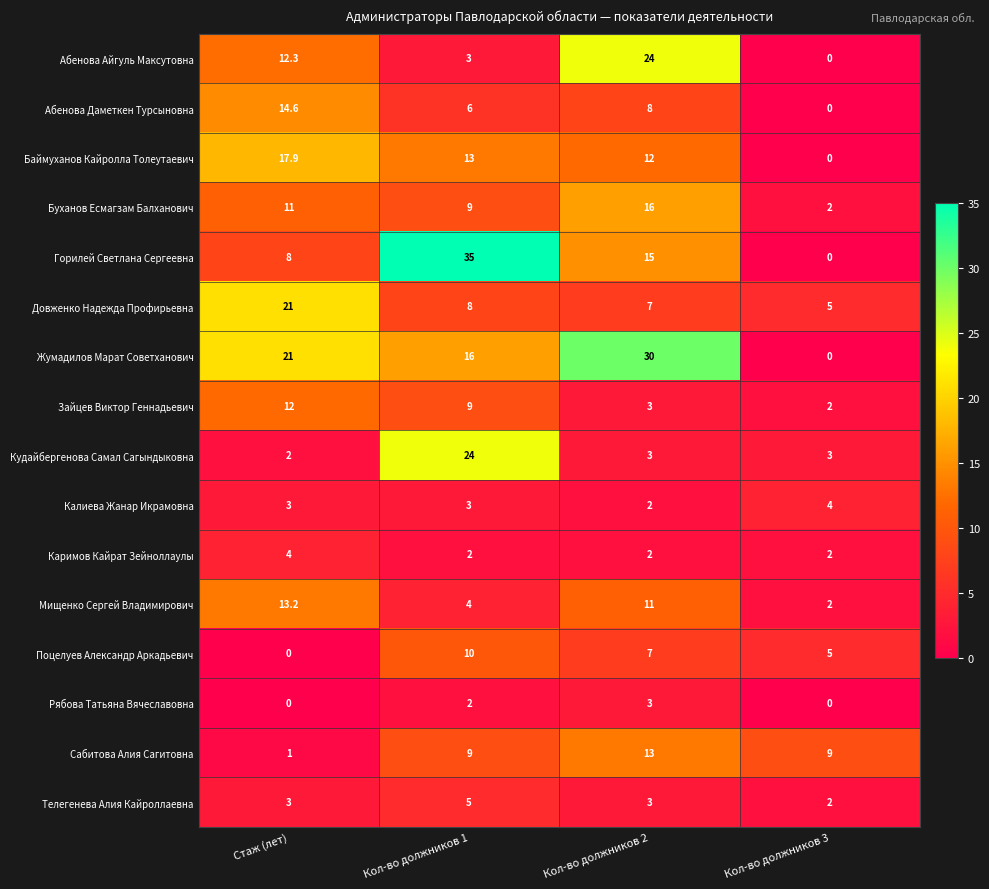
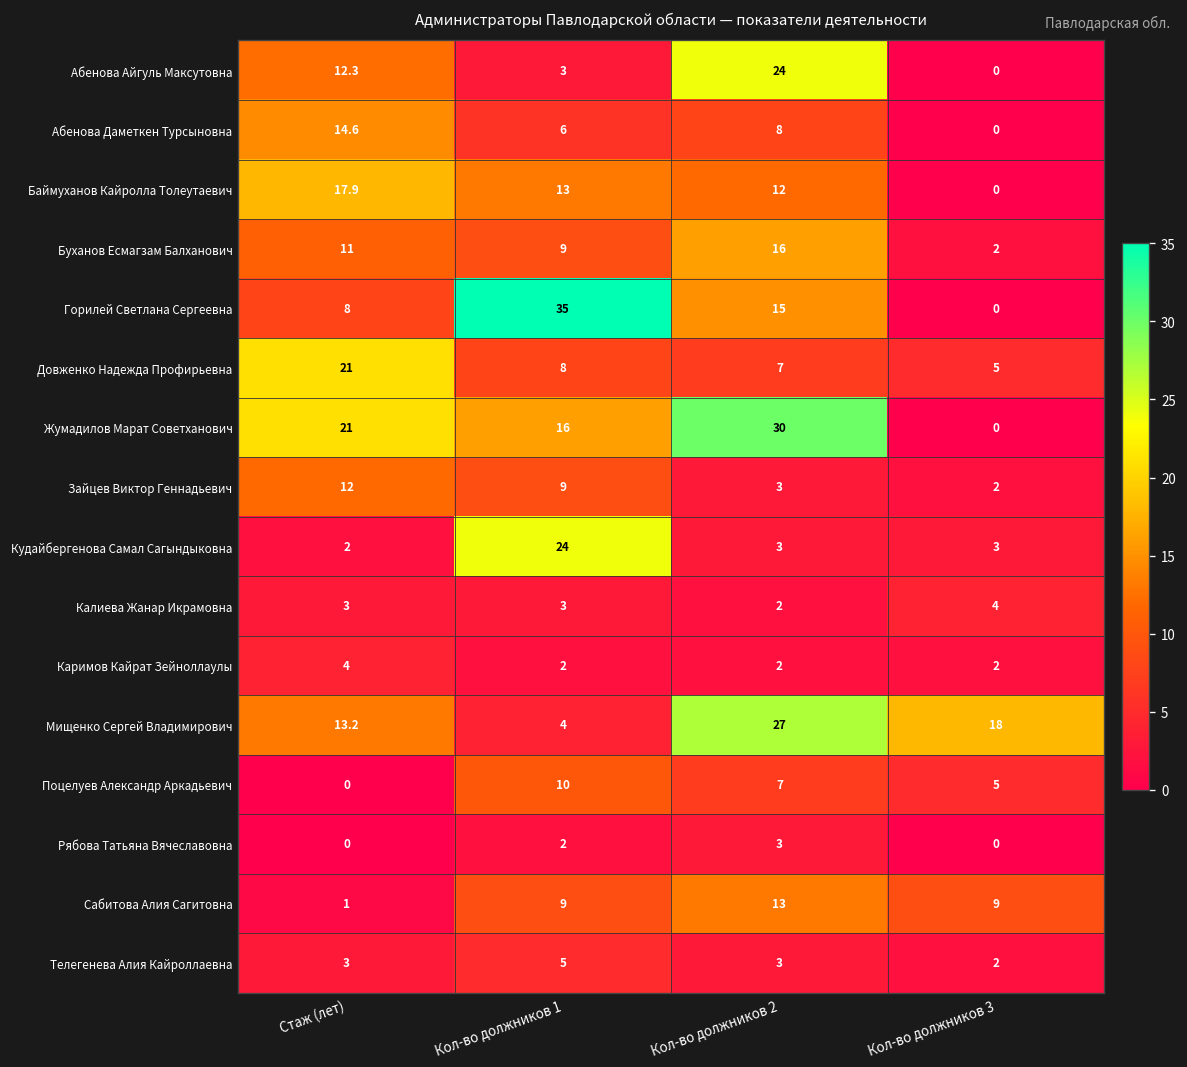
Мищенко Сергей Владимирович, Кол-во должников 2: 11 -> 27
Мищенко Сергей Владимирович, Кол-во должников 3: 2 -> 18
